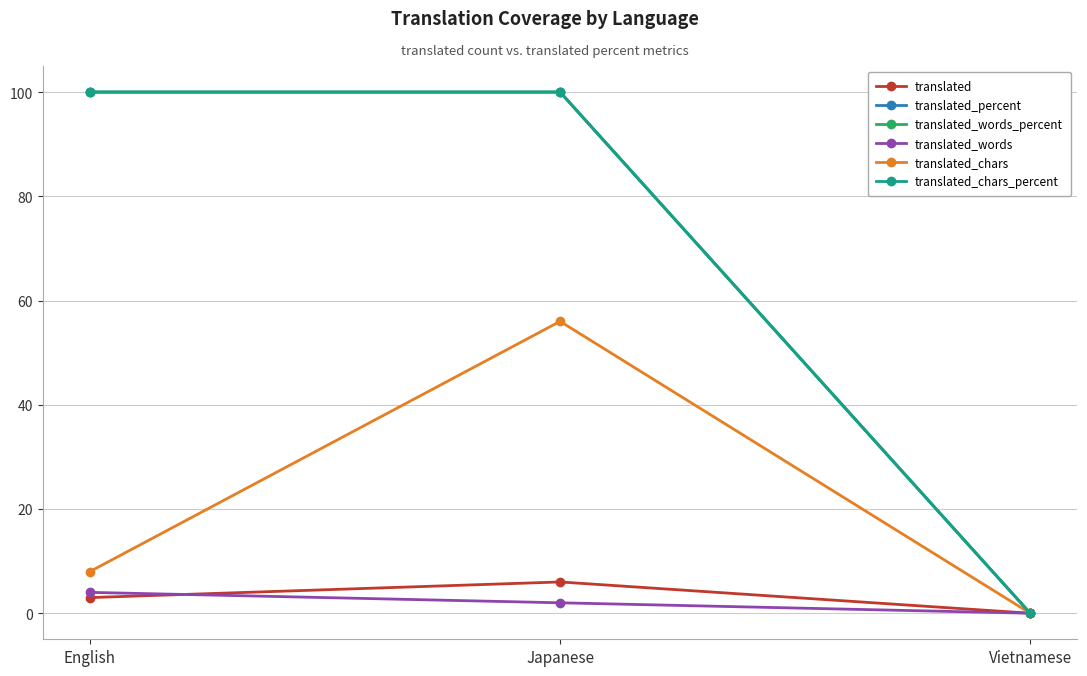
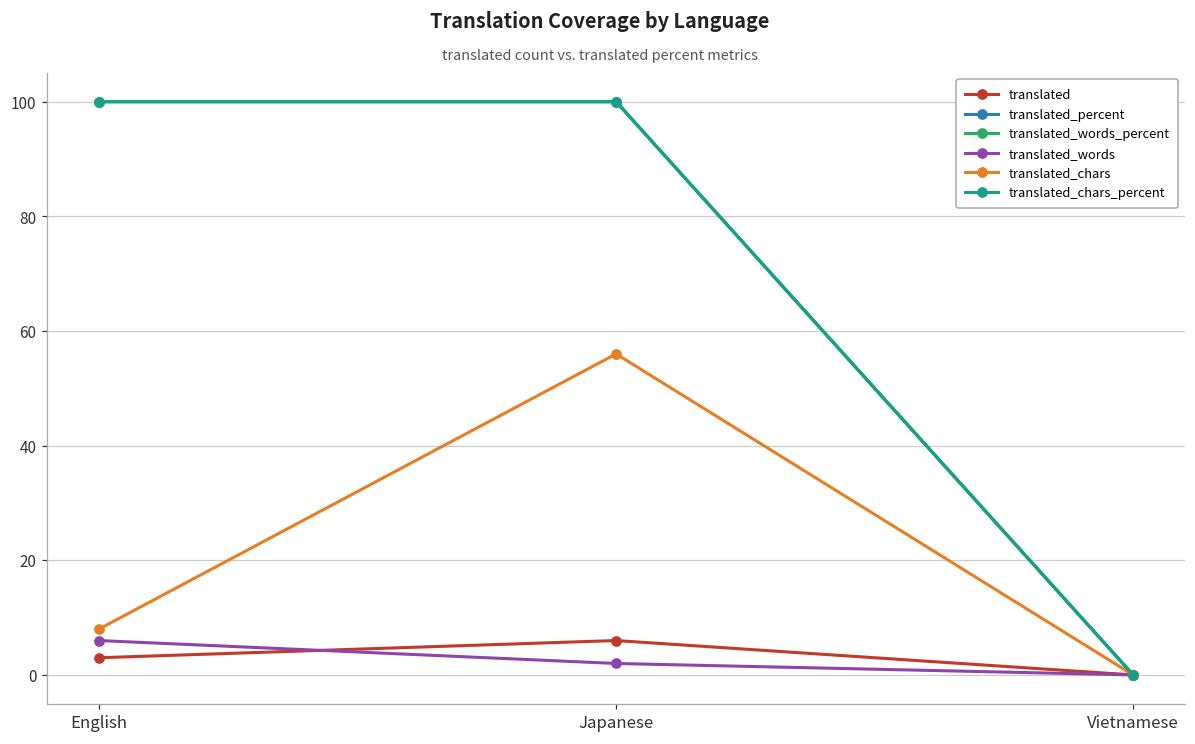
translated_words, English: 4 -> 6
